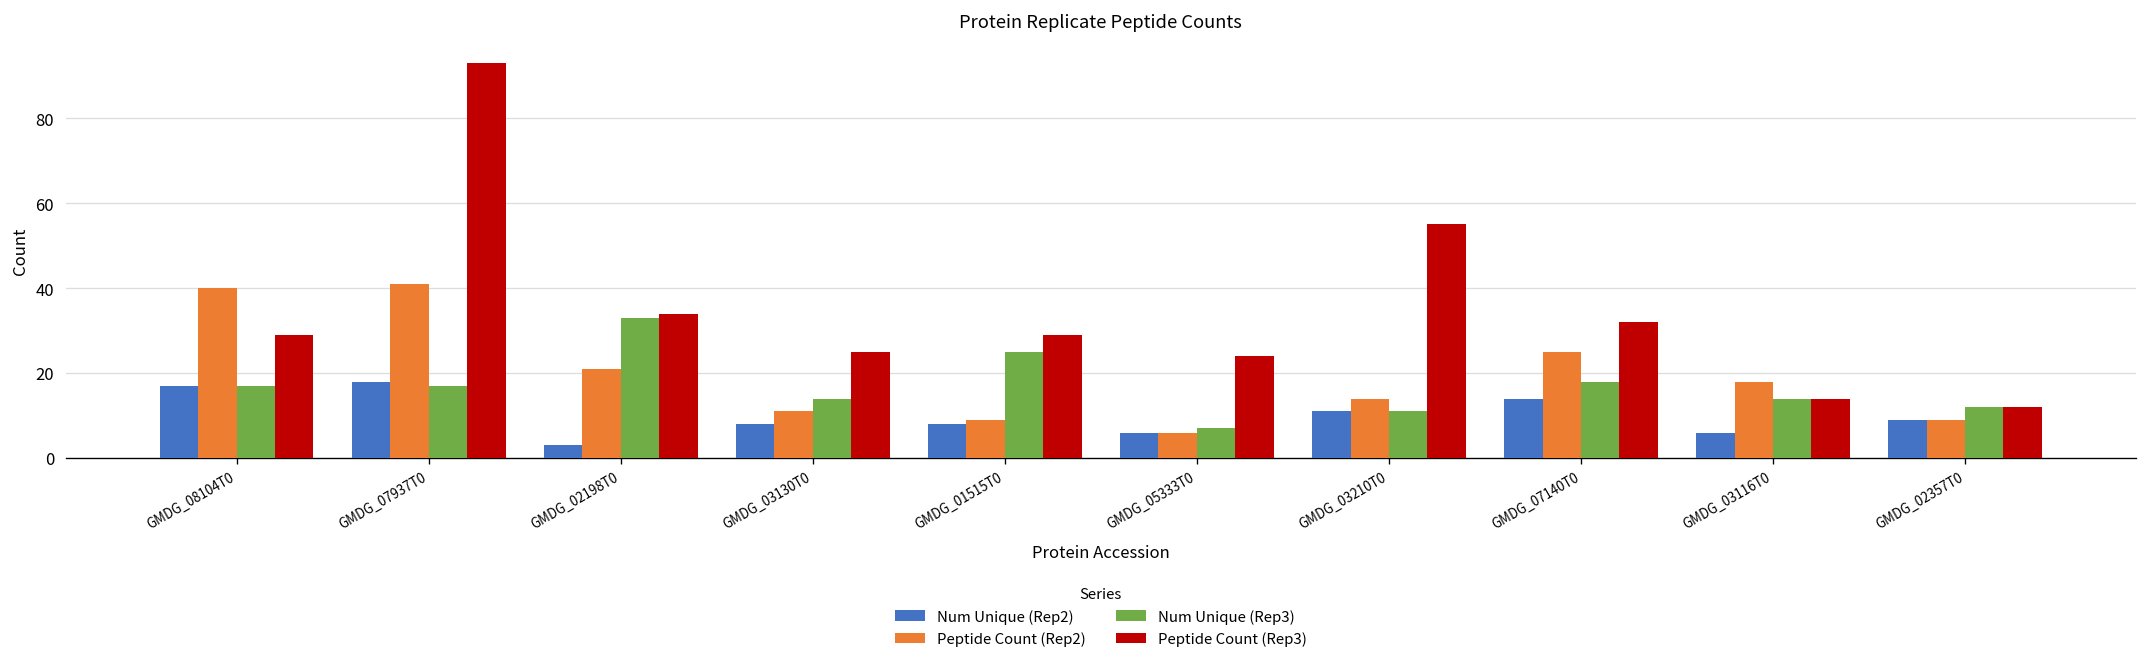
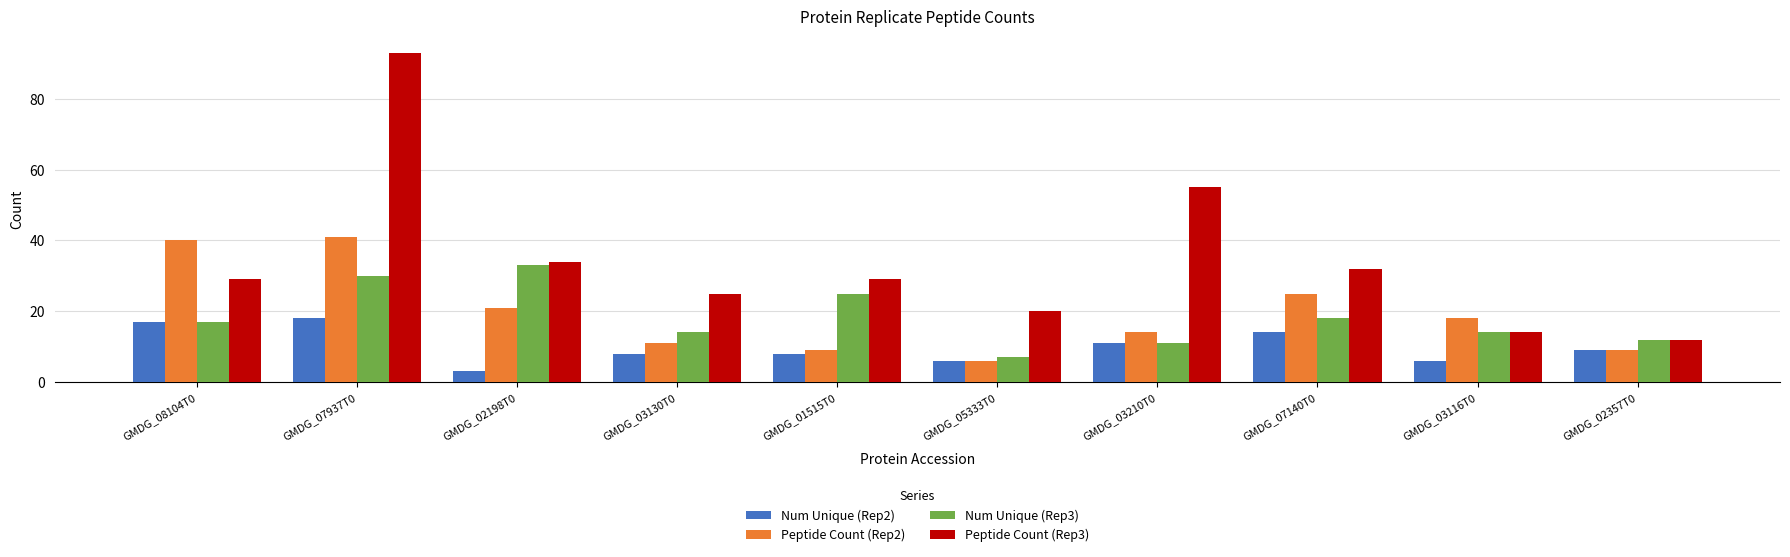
Num Unique (Rep3), GMDG_07937T0: 17 -> 30
Peptide Count (Rep3), GMDG_05333T0: 24 -> 20
